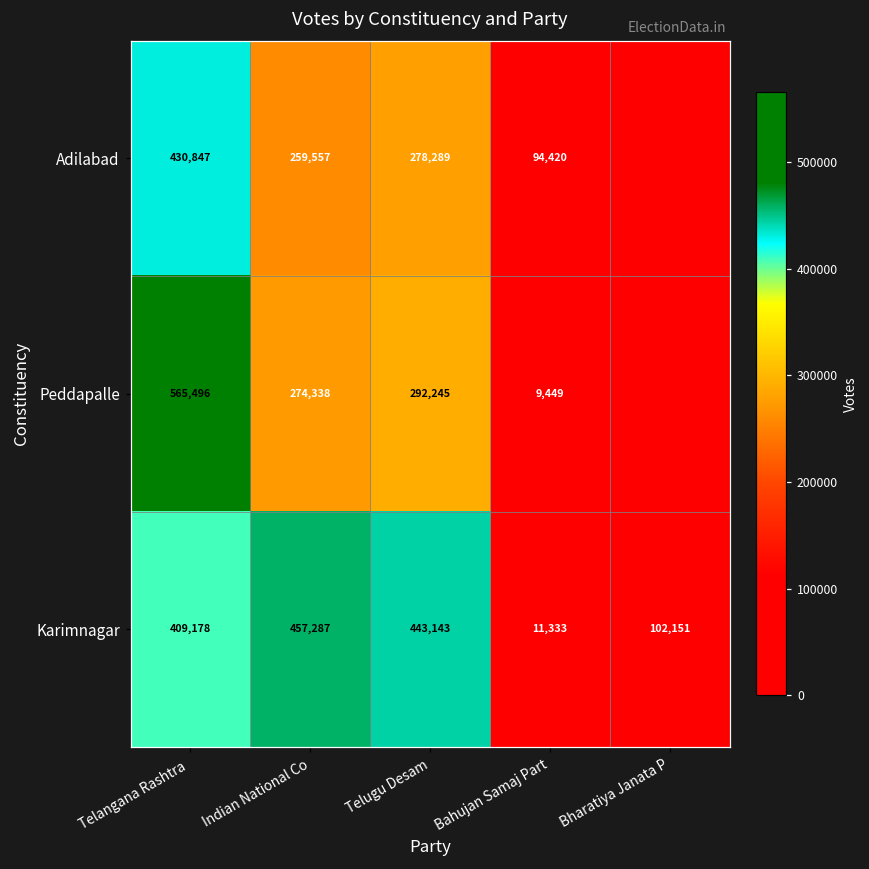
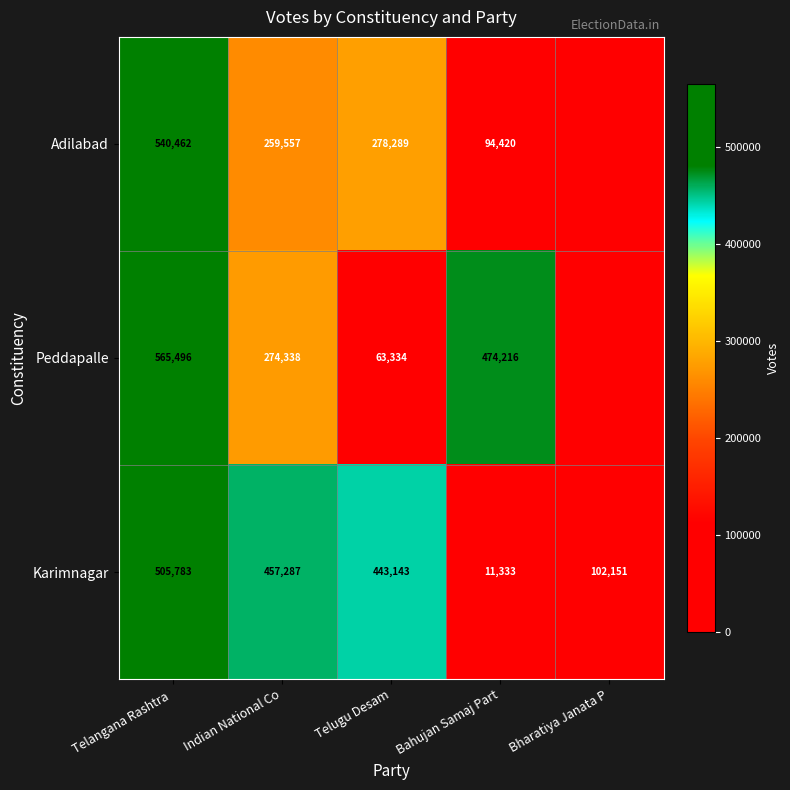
Adilabad, Telangana Rashtra: 430,847 -> 540,462
Peddapalle, Telugu Desam: 292,245 -> 63,334
Peddapalle, Bahujan Samaj Part: 9,449 -> 474,216
Karimnagar, Telangana Rashtra: 409,178 -> 505,783
